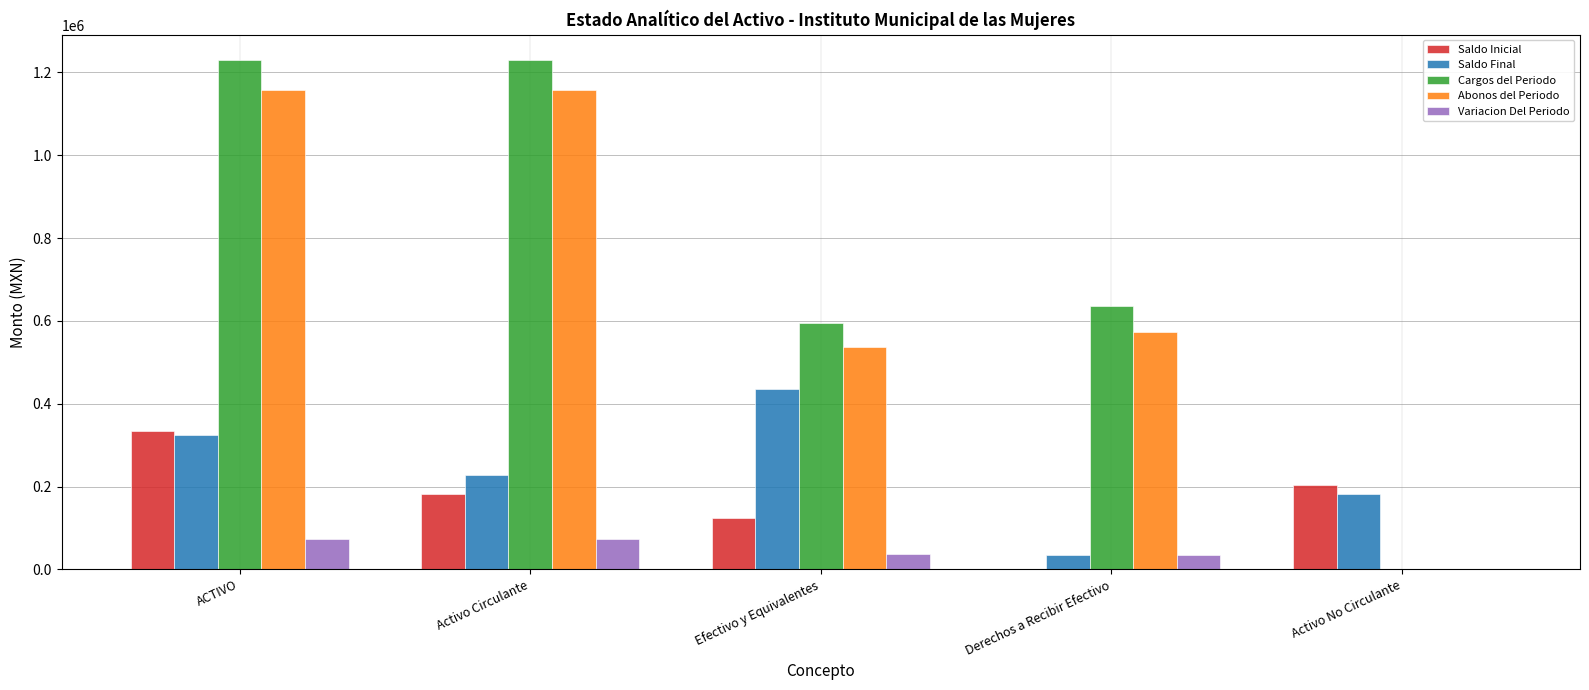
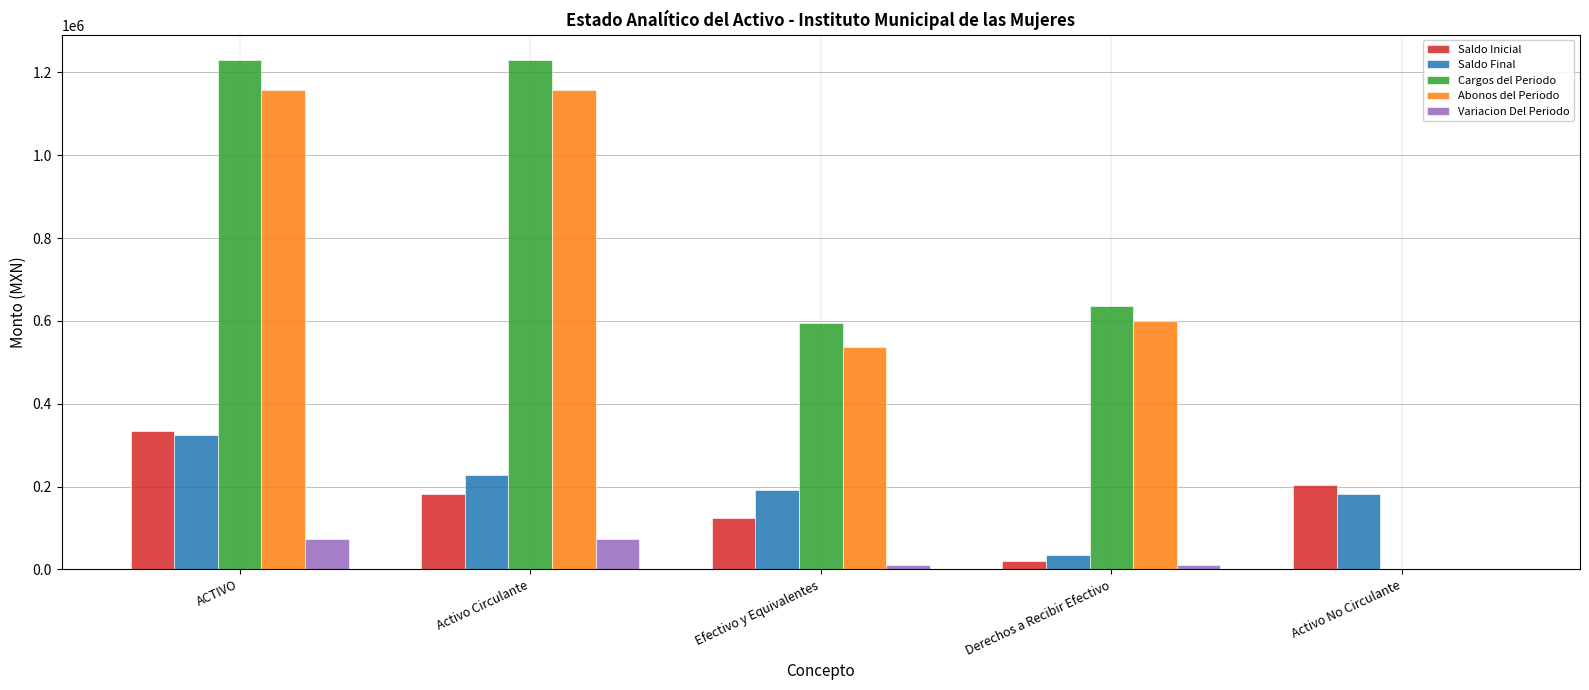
Saldo Final, Efectivo y Equivalentes: 440000 -> 190000
Variacion Del Periodo, Efectivo y Equivalentes: 40000 -> 10000
Saldo Inicial, Derechos a Recibir Efectivo: 0 -> 20000
Abonos del Periodo, Derechos a Recibir Efectivo: 570000 -> 600000
Variacion Del Periodo, Derechos a Recibir Efectivo: 30000 -> 10000
